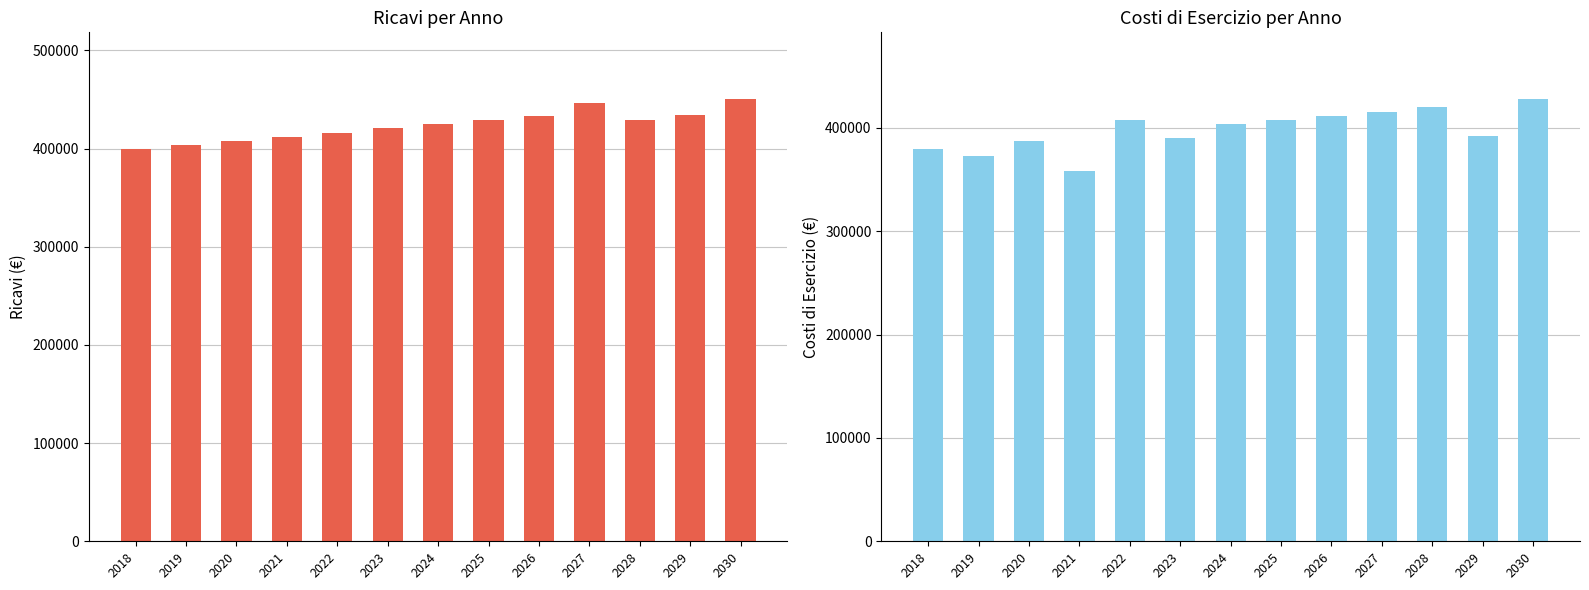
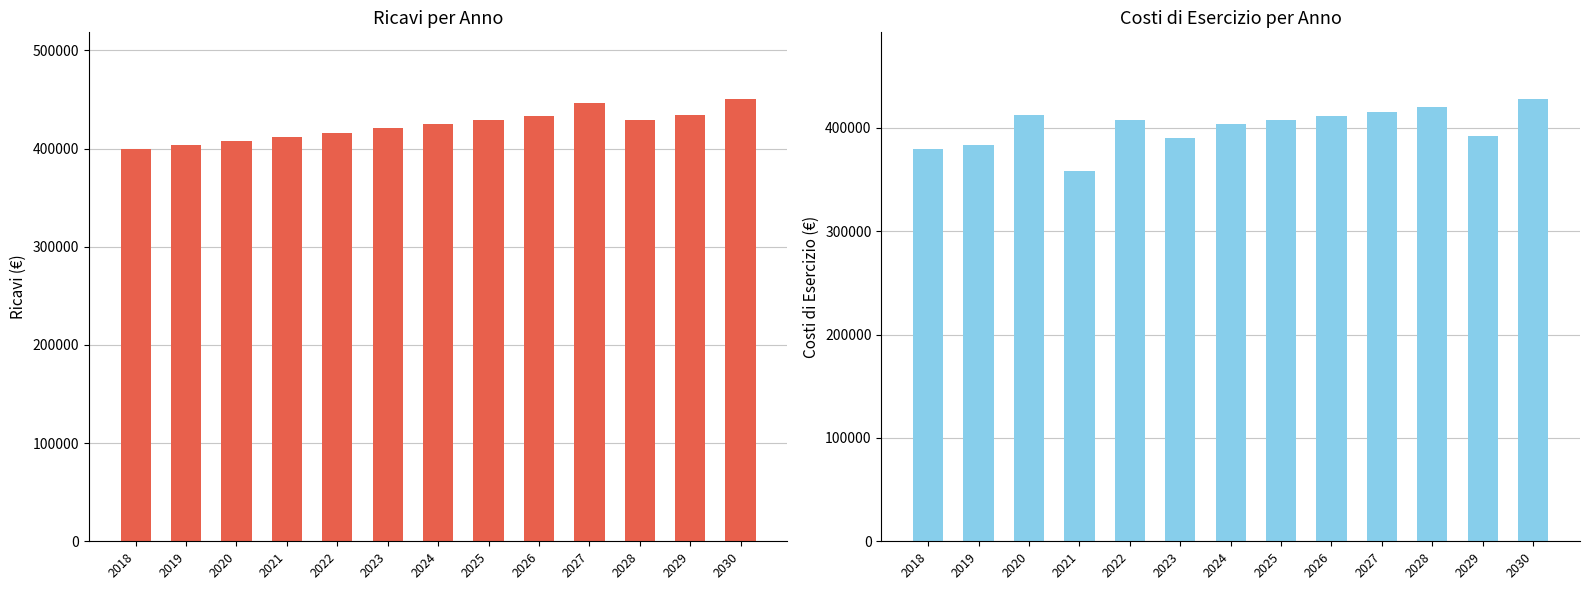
Costi di Esercizio per Anno, 2019: 373000 -> 384000
Costi di Esercizio per Anno, 2020: 388000 -> 412000
